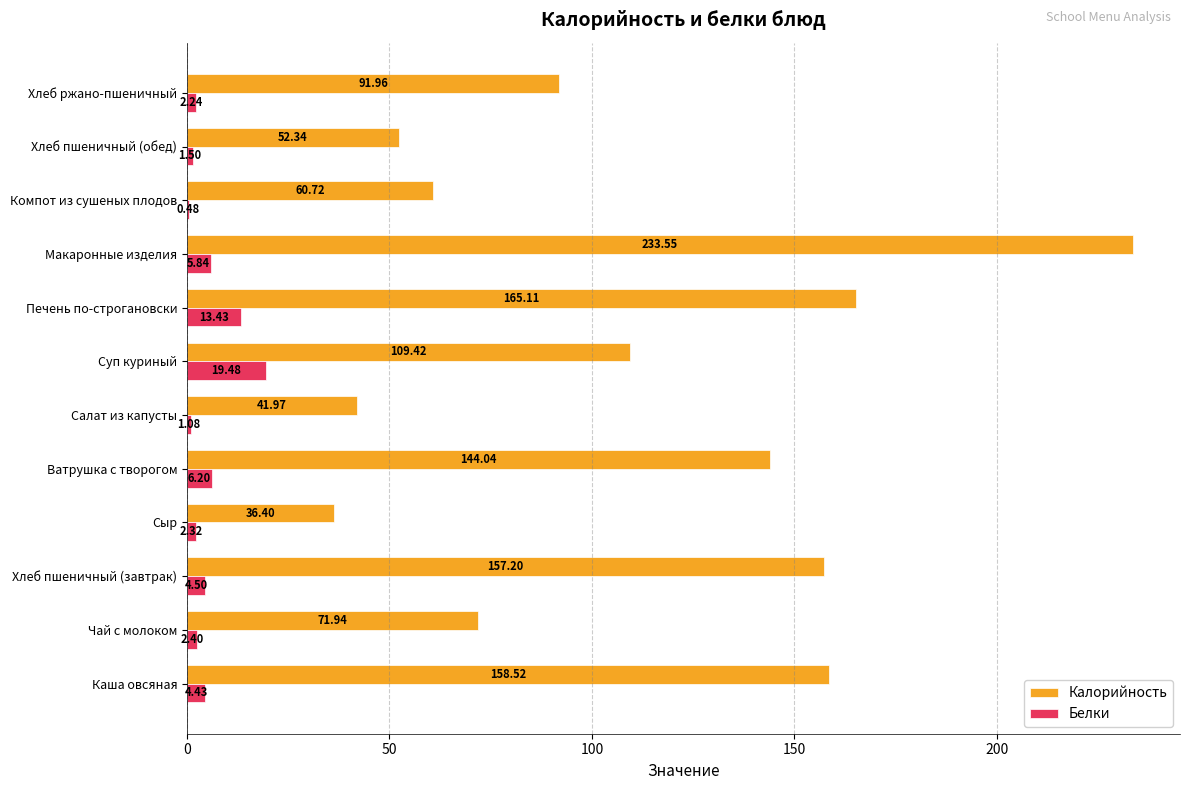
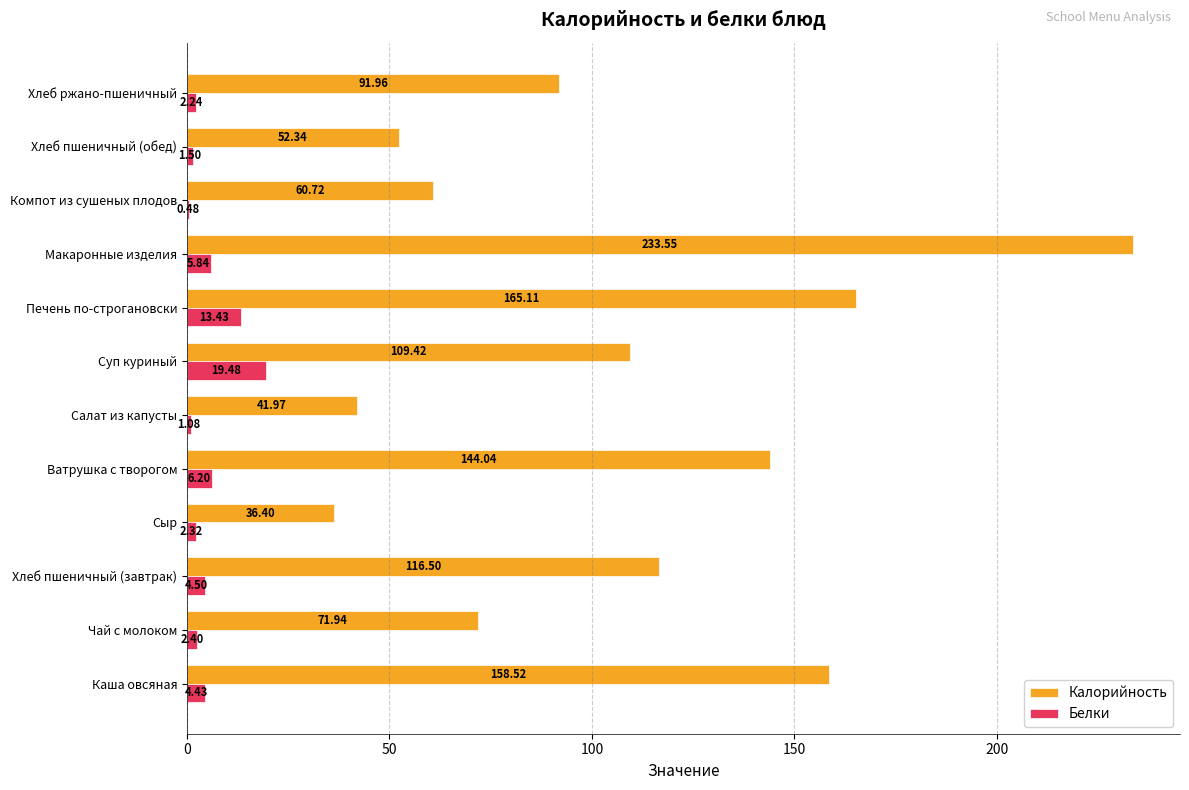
Калорийность, Хлеб пшеничный (завтрак): 157.20 -> 116.50
